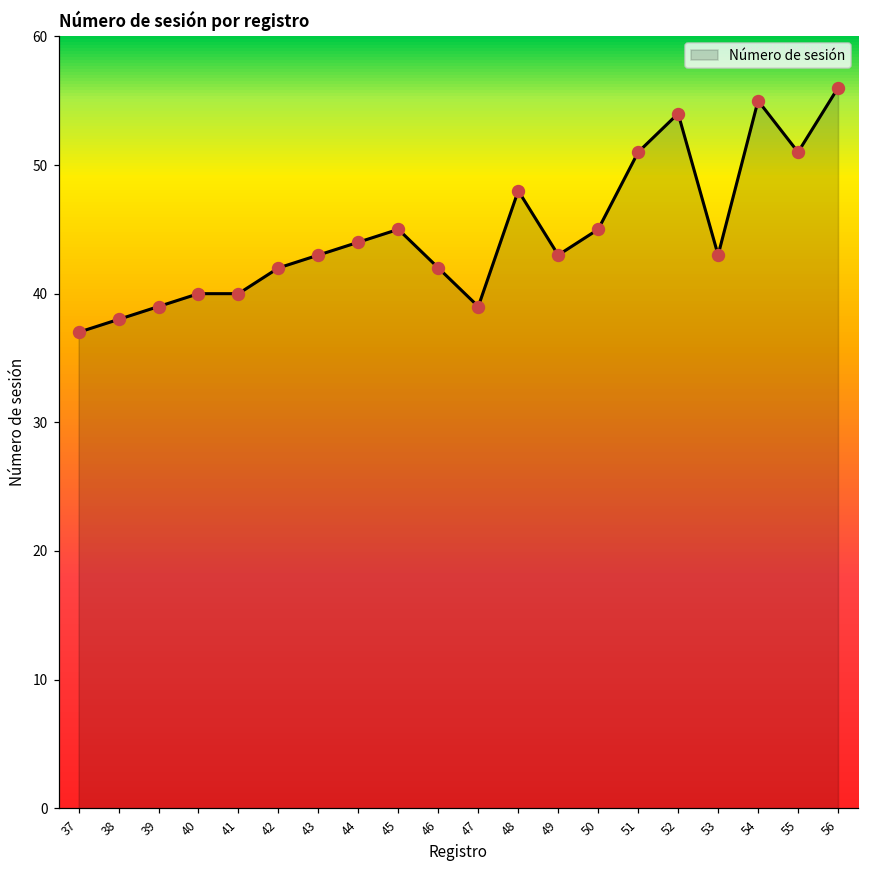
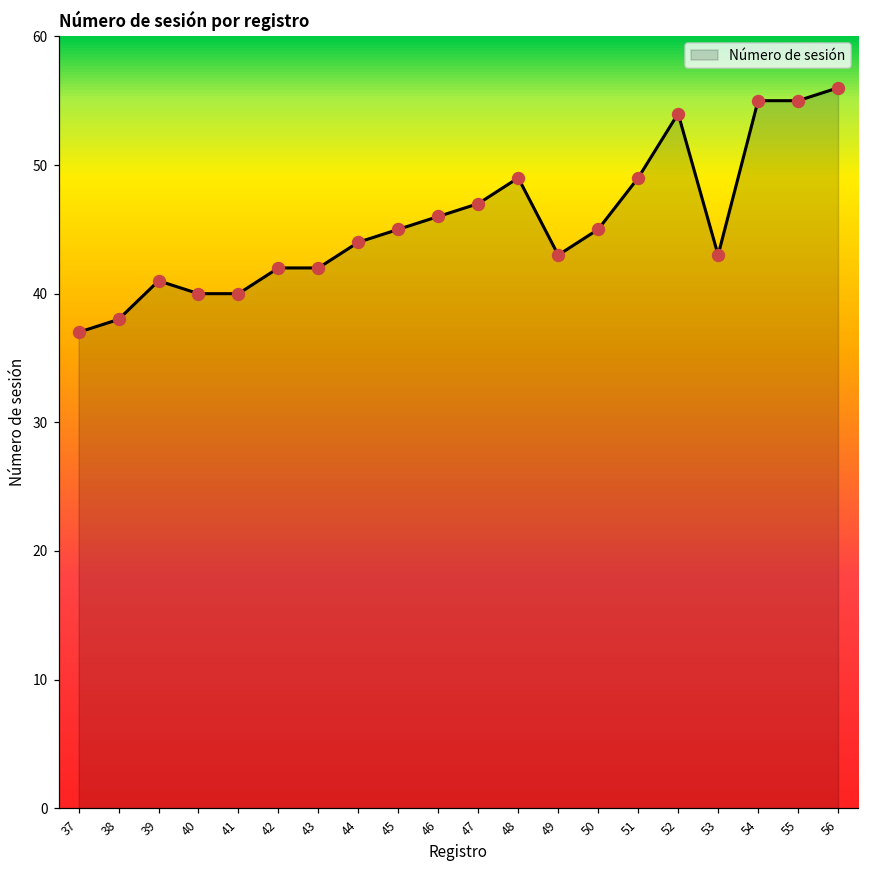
39: 39 -> 41
43: 43 -> 42
46: 42 -> 46
47: 39 -> 47
48: 48 -> 49
51: 51 -> 49
55: 51 -> 55
